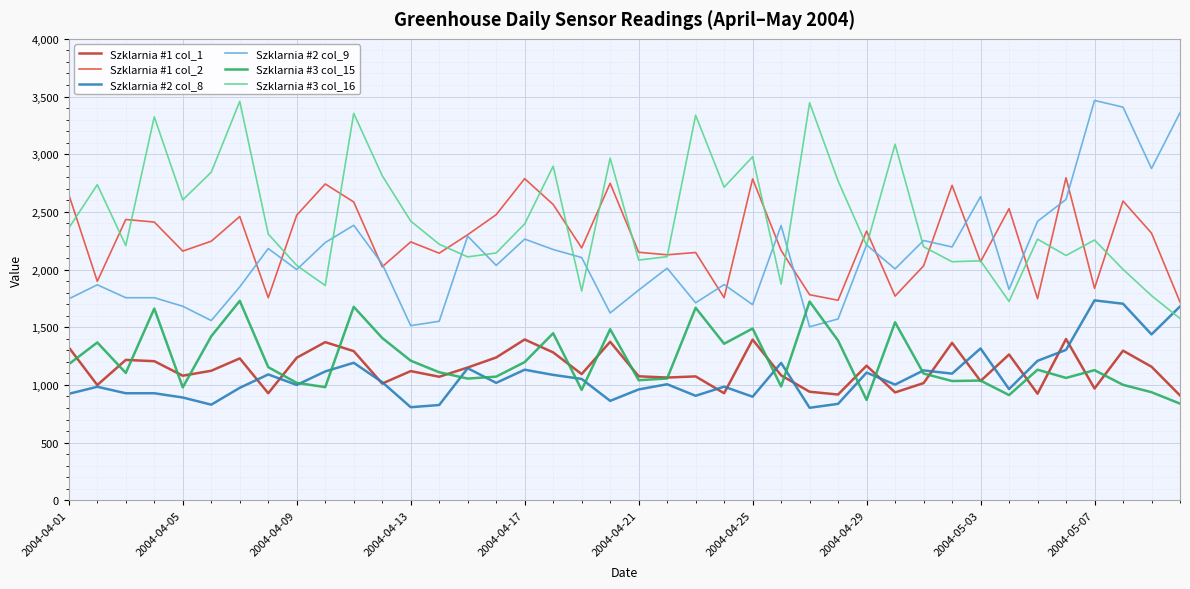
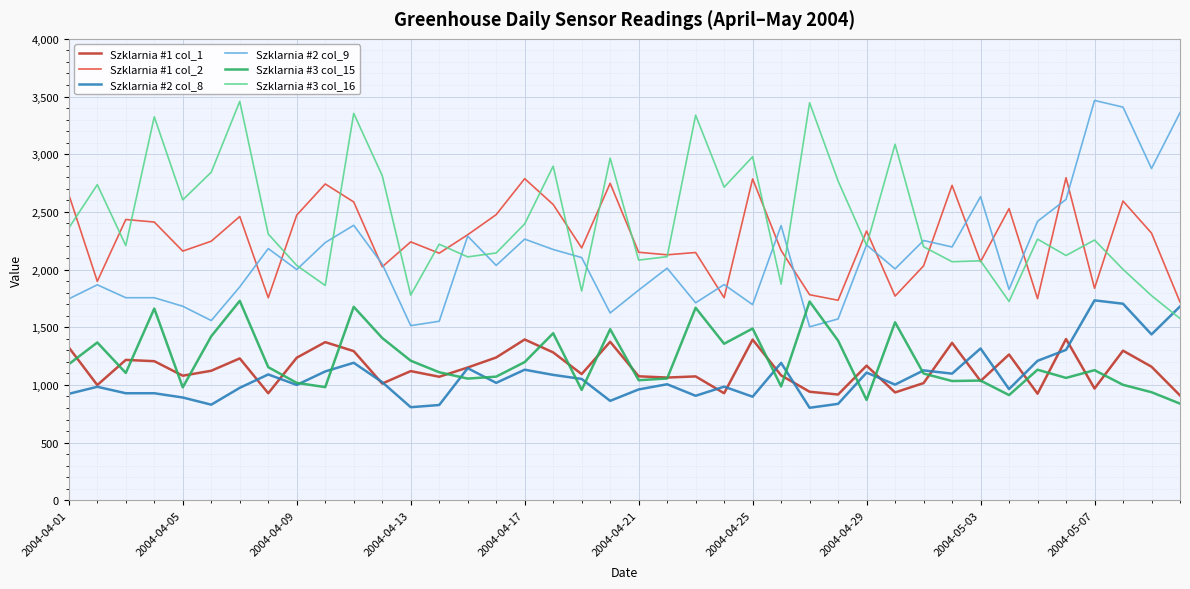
Szklarnia #3 col_16, 2004-04-13: 2,420 -> 1,780
